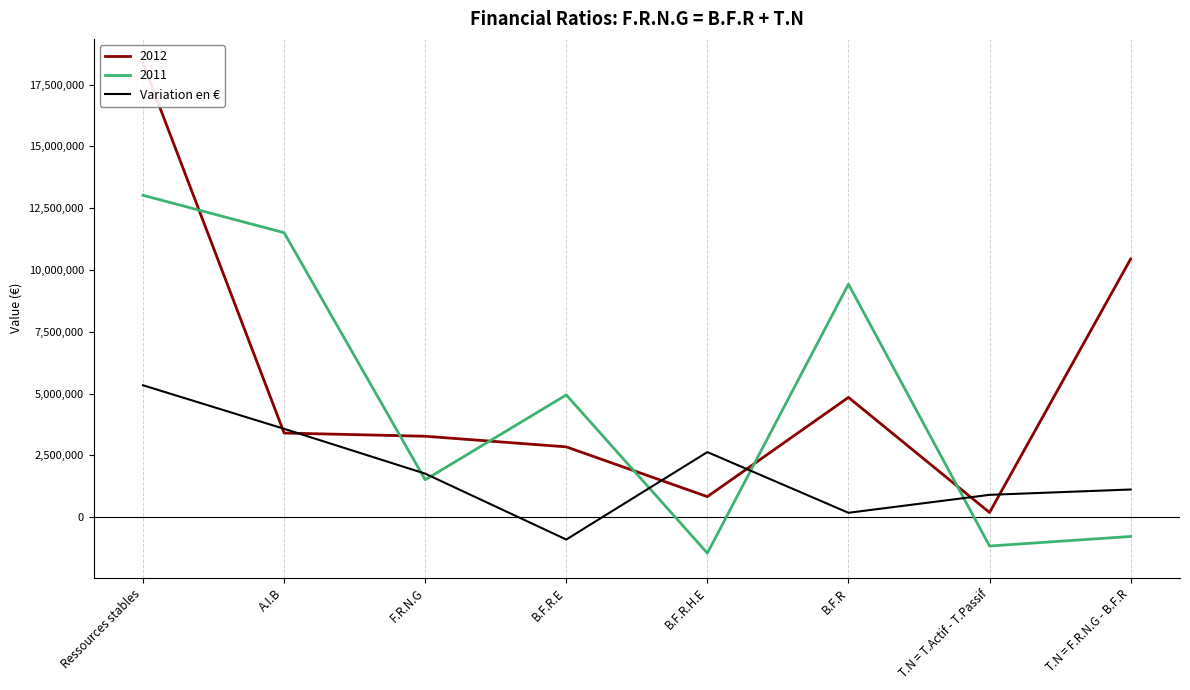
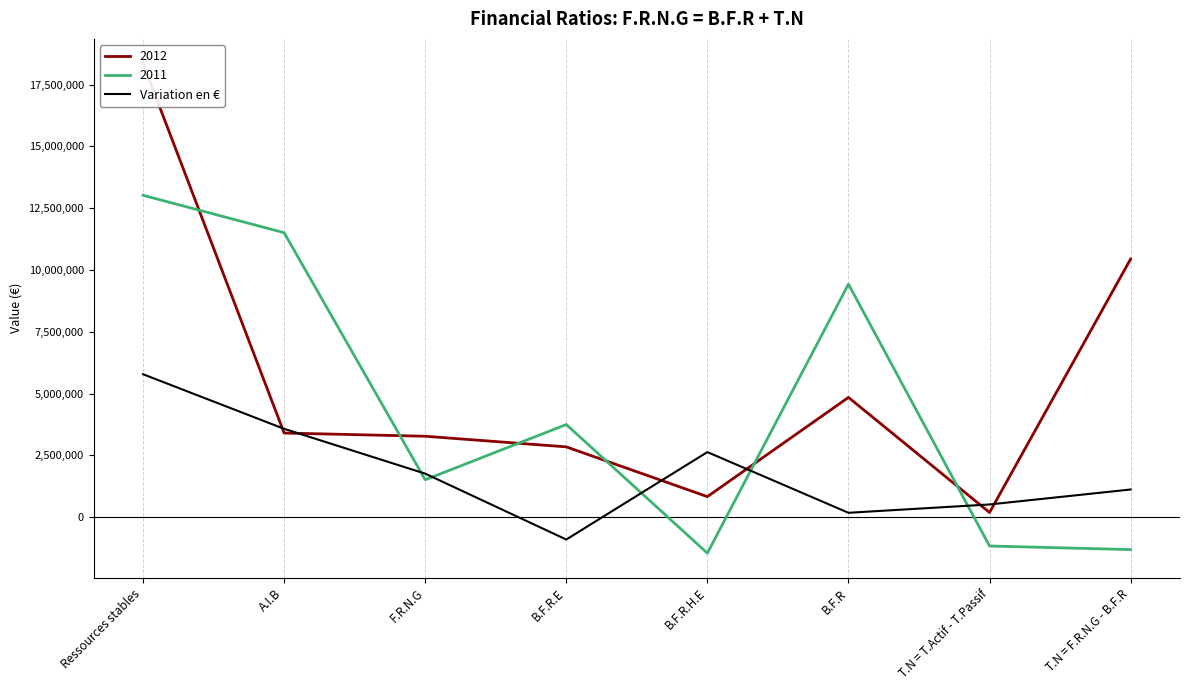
Variation en €, Ressources stables: 5,300,000 -> 5,800,000
2011, B.F.R.E: 4,900,000 -> 3,700,000
Variation en €, T.N = T.Actif - T.Passif: 900,000 -> 500,000
2011, T.N = F.R.N.G - B.F.R: -800,000 -> -1,300,000
